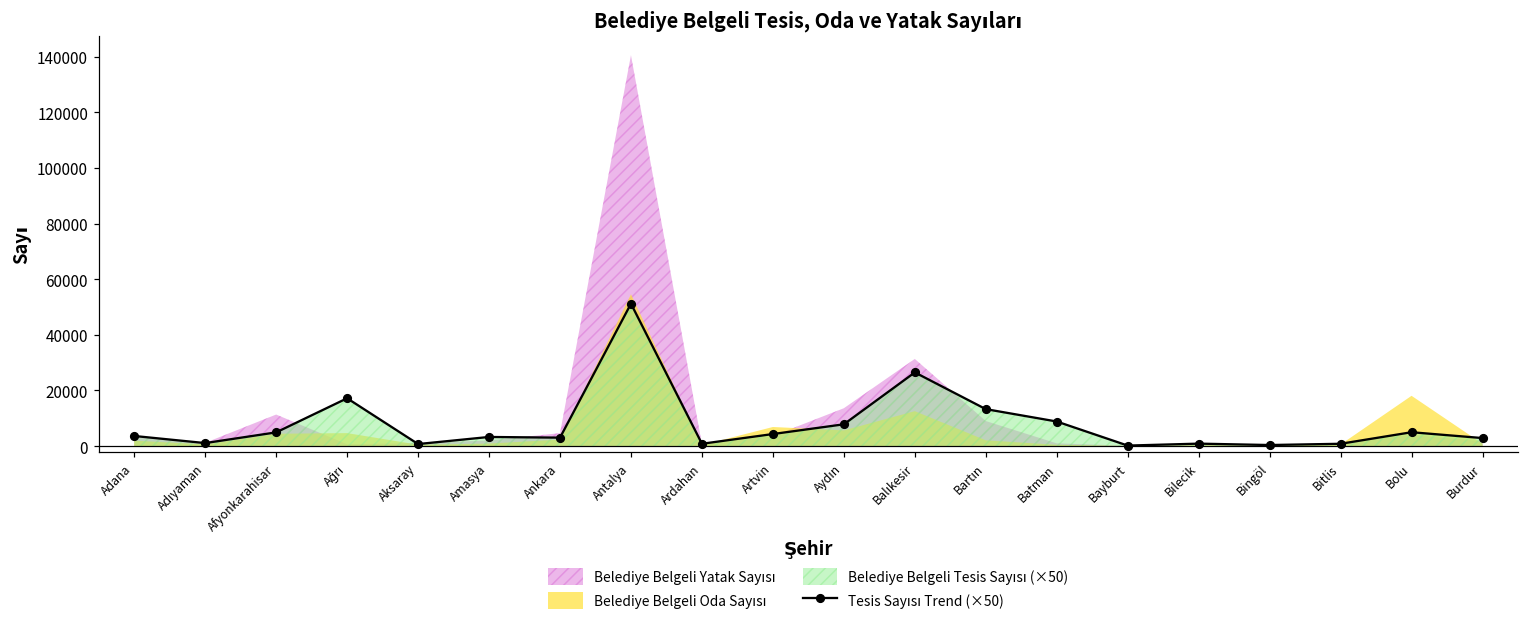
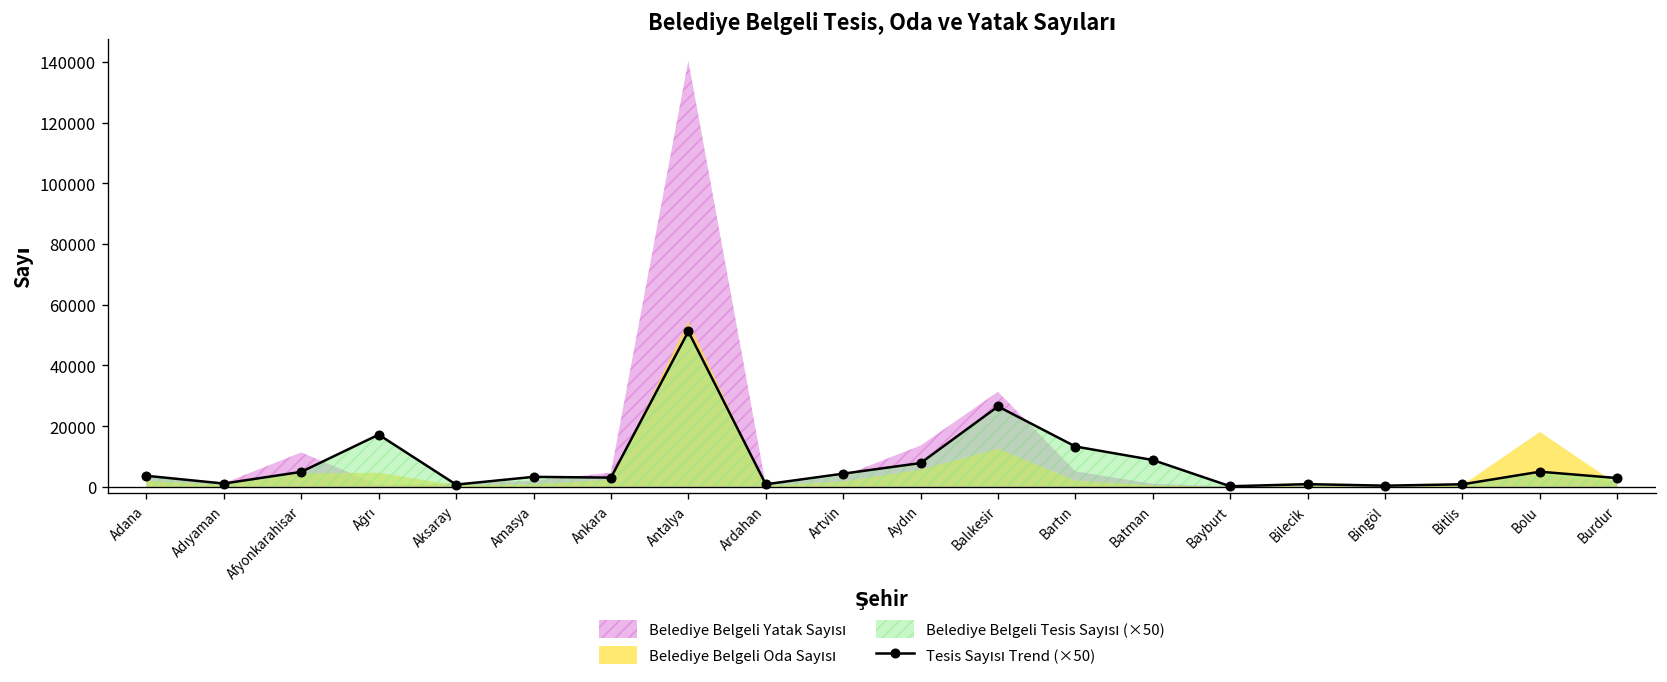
Belediye Belgeli Oda Sayısı, Artvin: 7000 -> 2000
Belediye Belgeli Yatak Sayısı, Bartın: 9000 -> 5000
